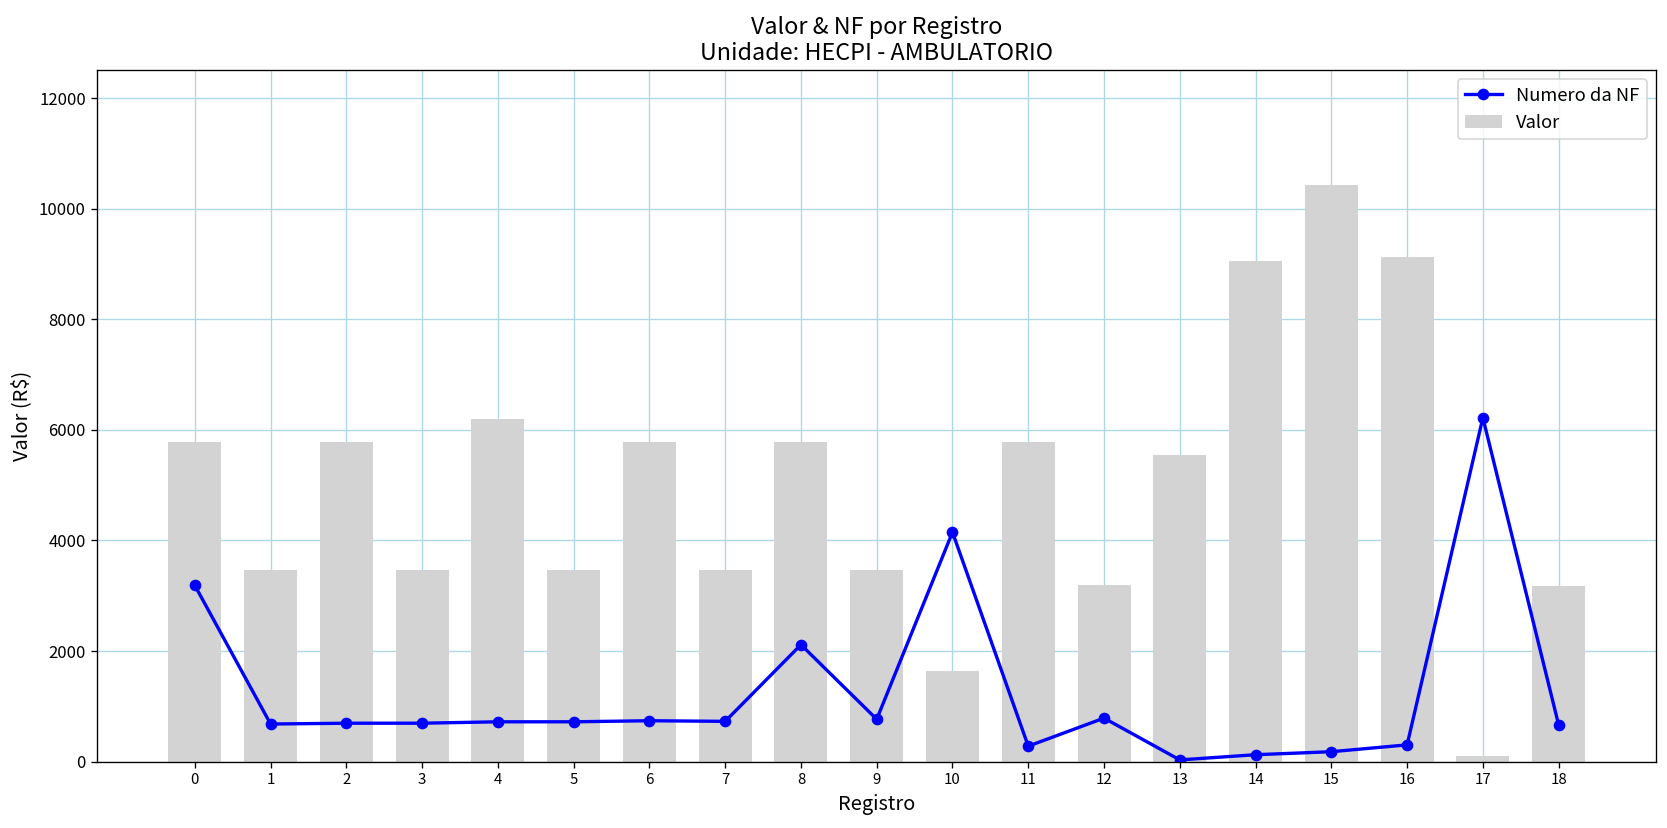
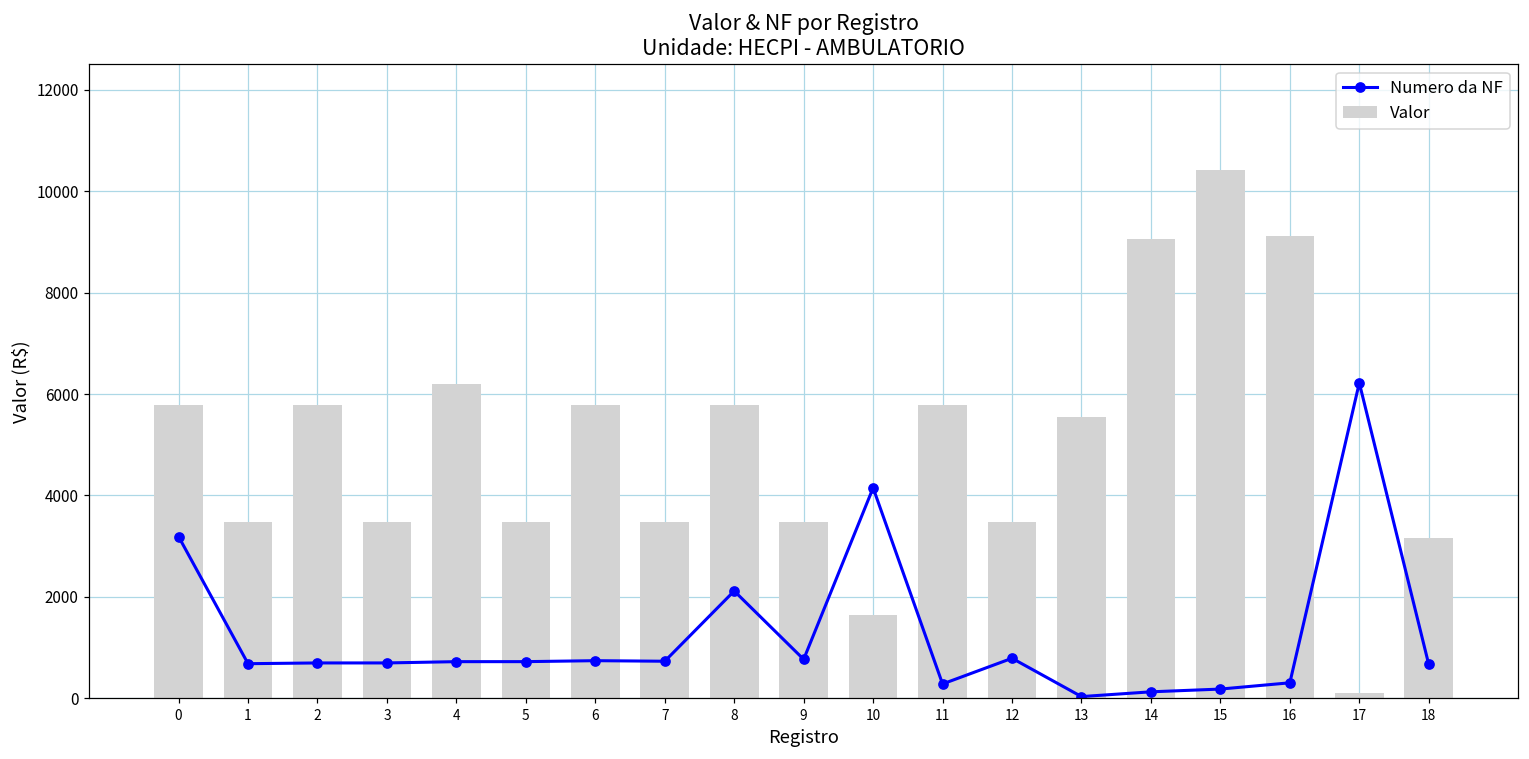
Valor, 12: 3200 -> 3500
